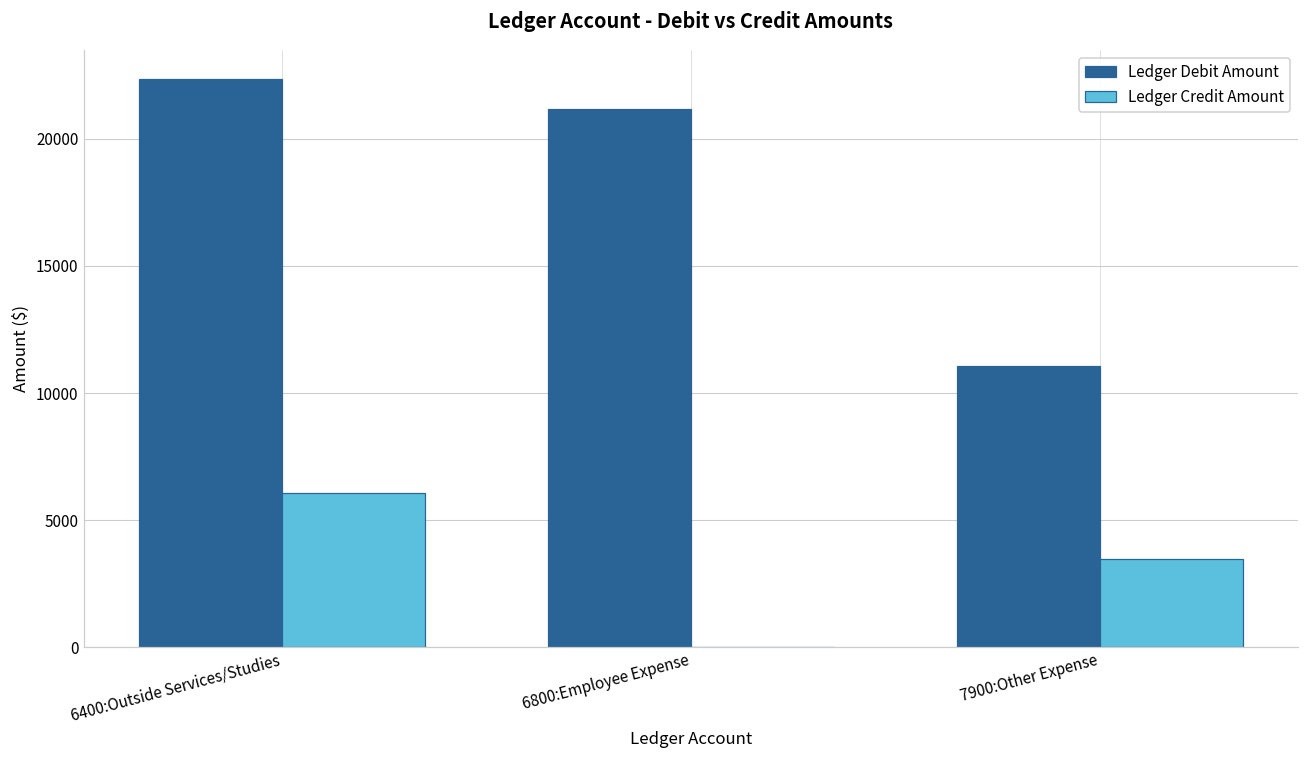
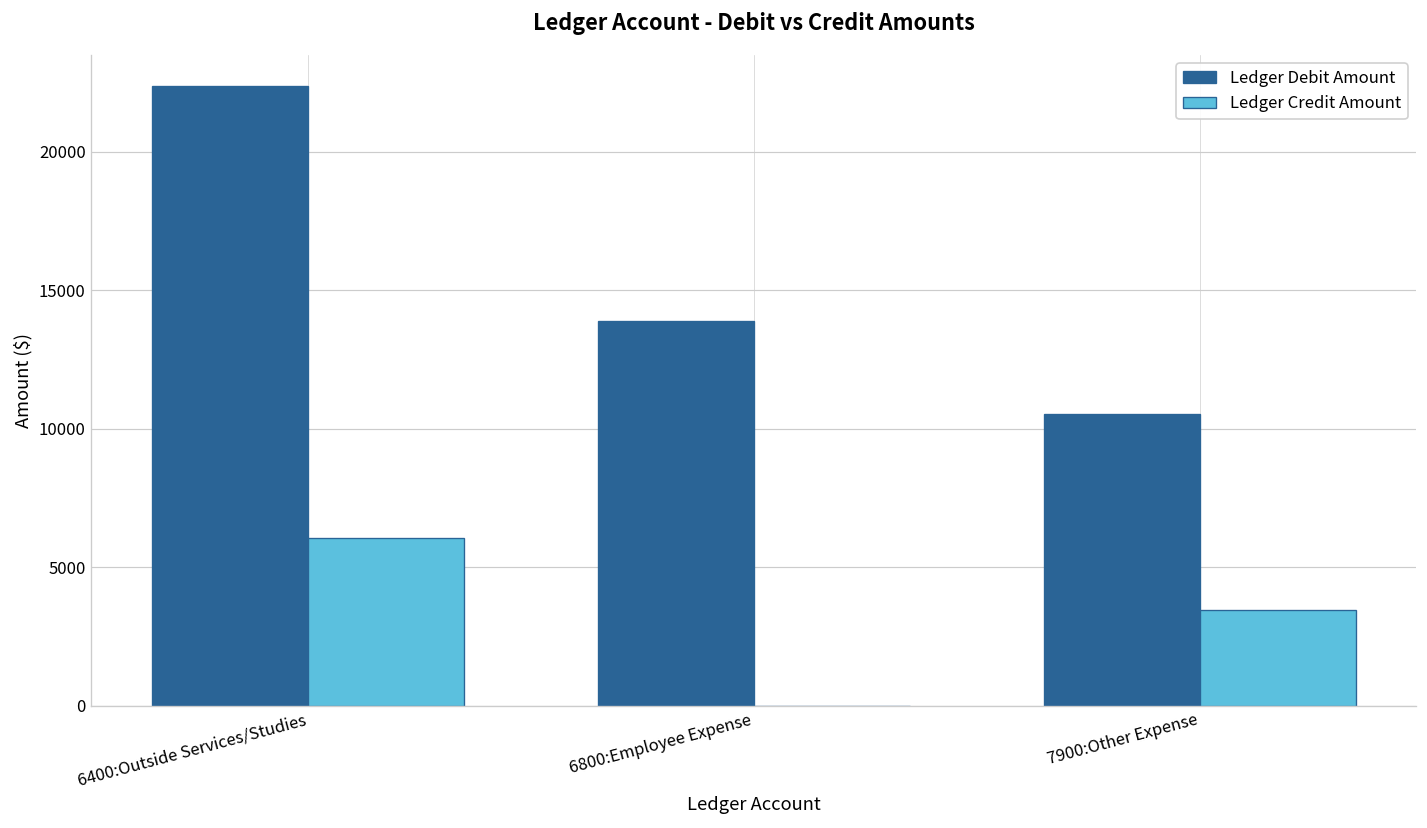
Ledger Debit Amount, 6800:Employee Expense: 21200 -> 13900
Ledger Debit Amount, 7900:Other Expense: 11000 -> 10500
